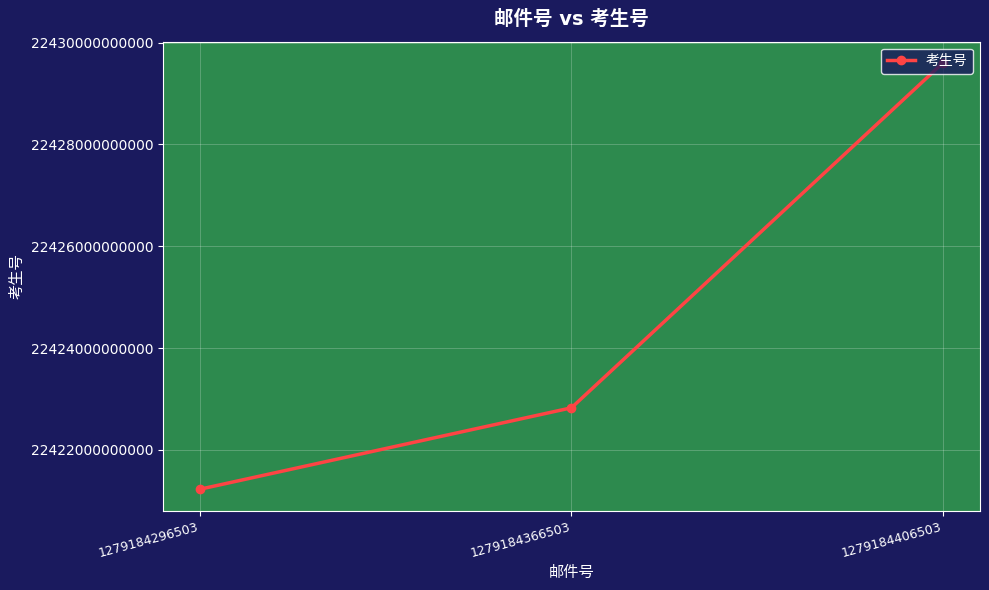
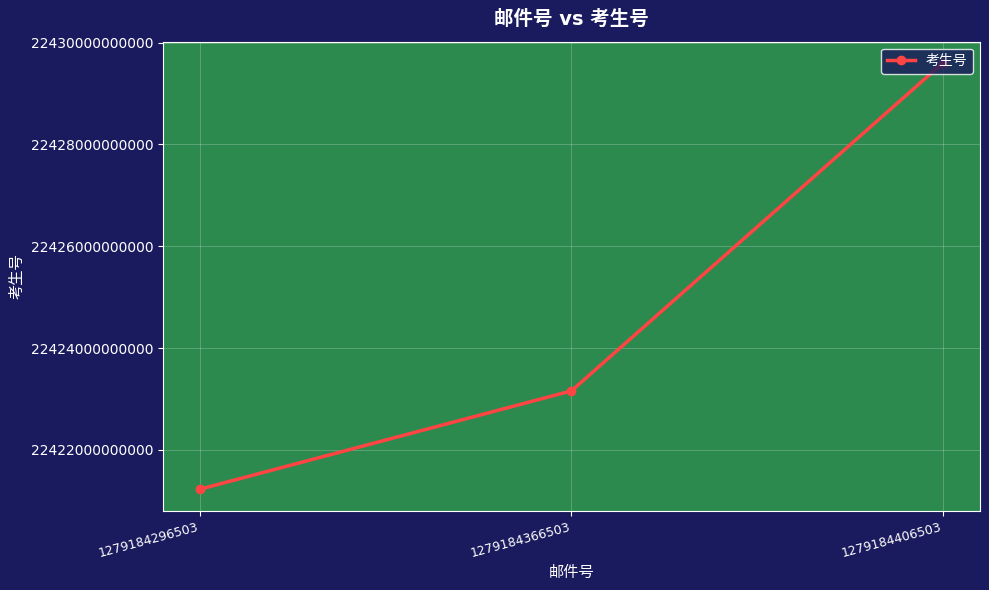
1279184366503: 22422800000000 -> 22423200000000
